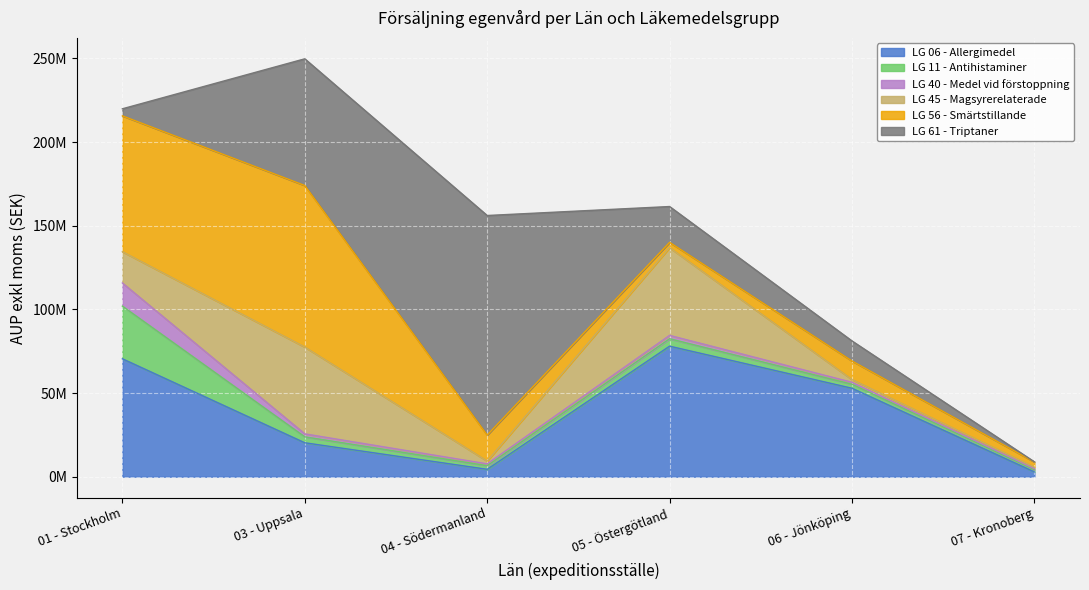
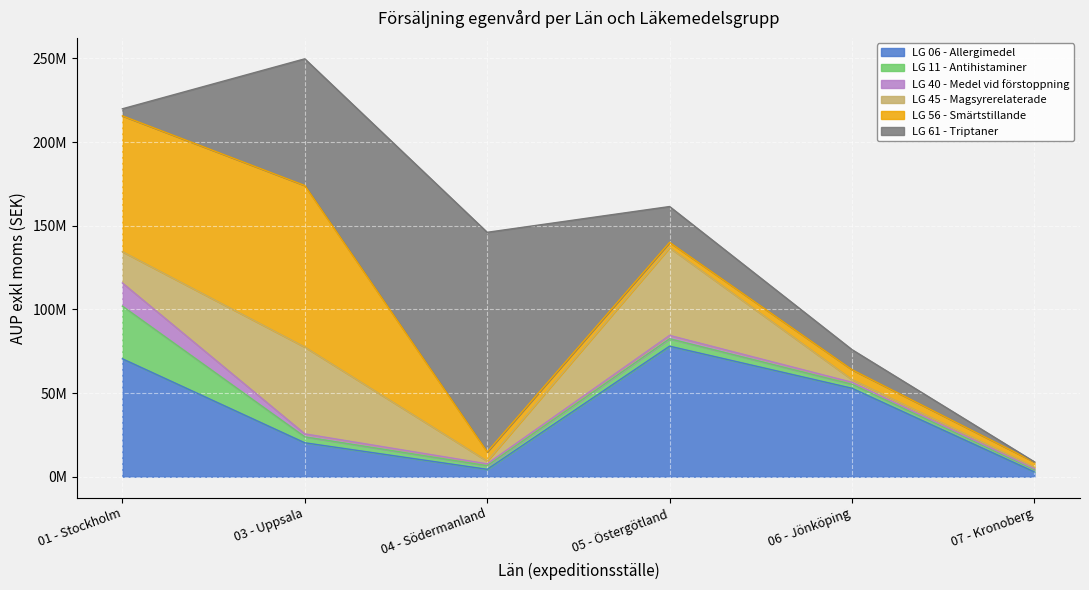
LG 56 - Smärtstillande, 04 - Södermanland: 16000000 -> 6000000
LG 56 - Smärtstillande, 06 - Jönköping: 11000000 -> 6000000
